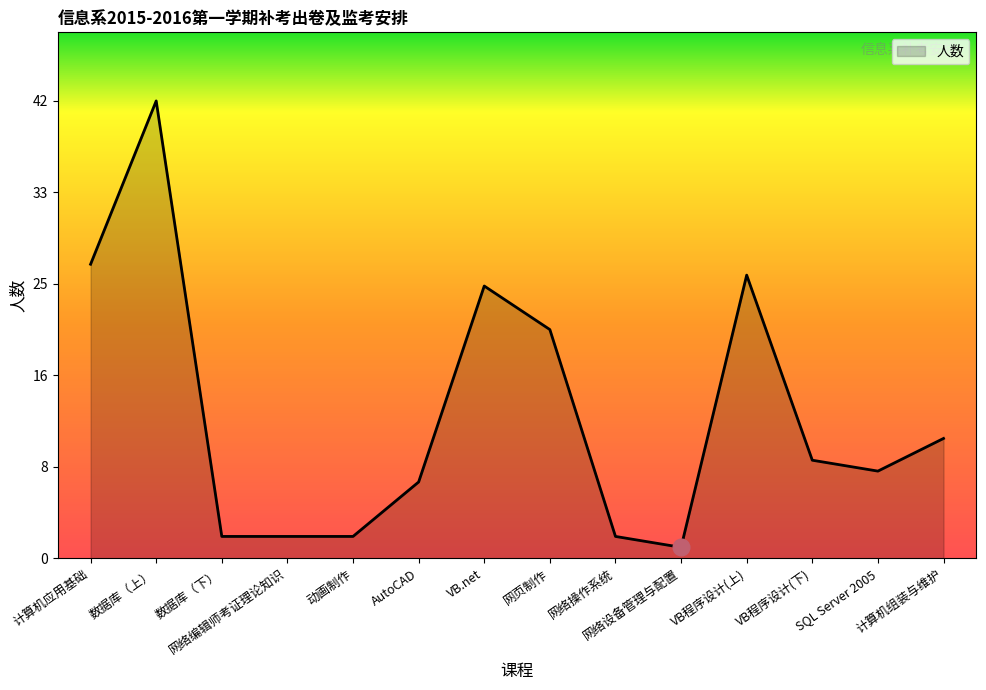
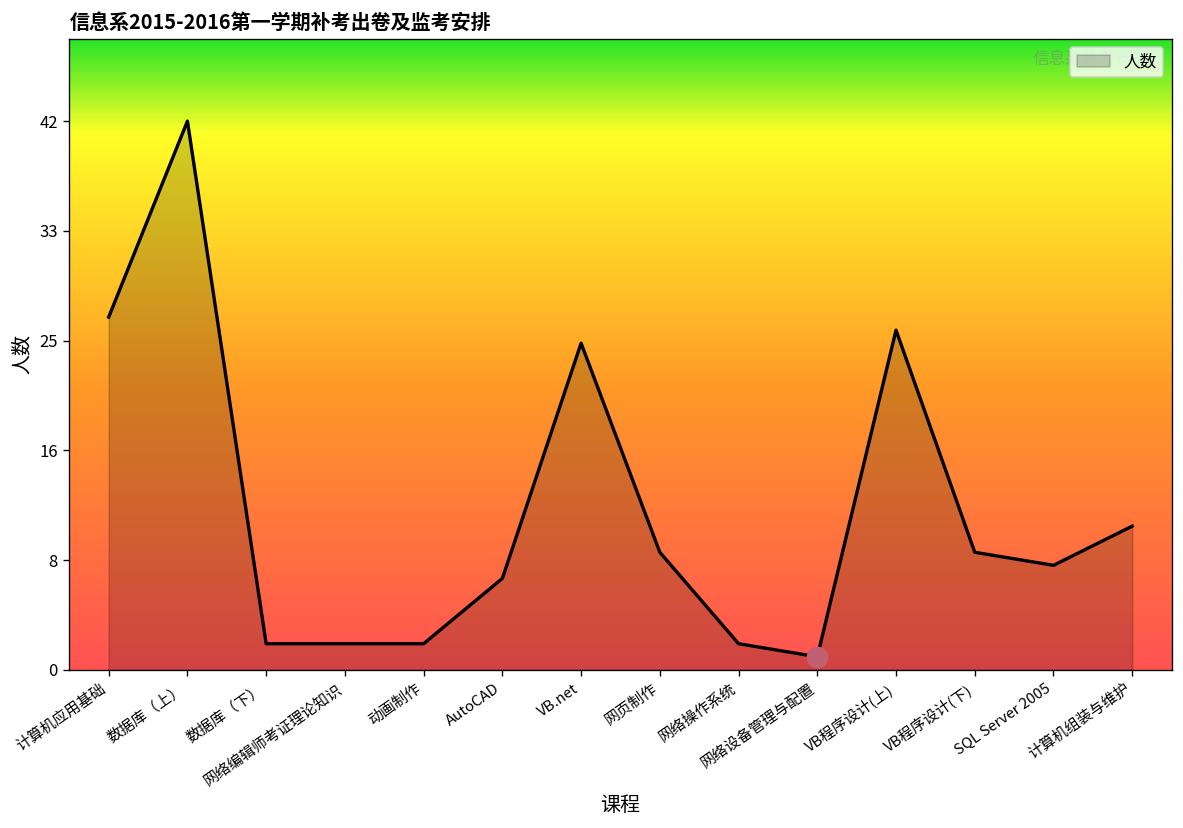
人数, 网页制作: 21 -> 9
